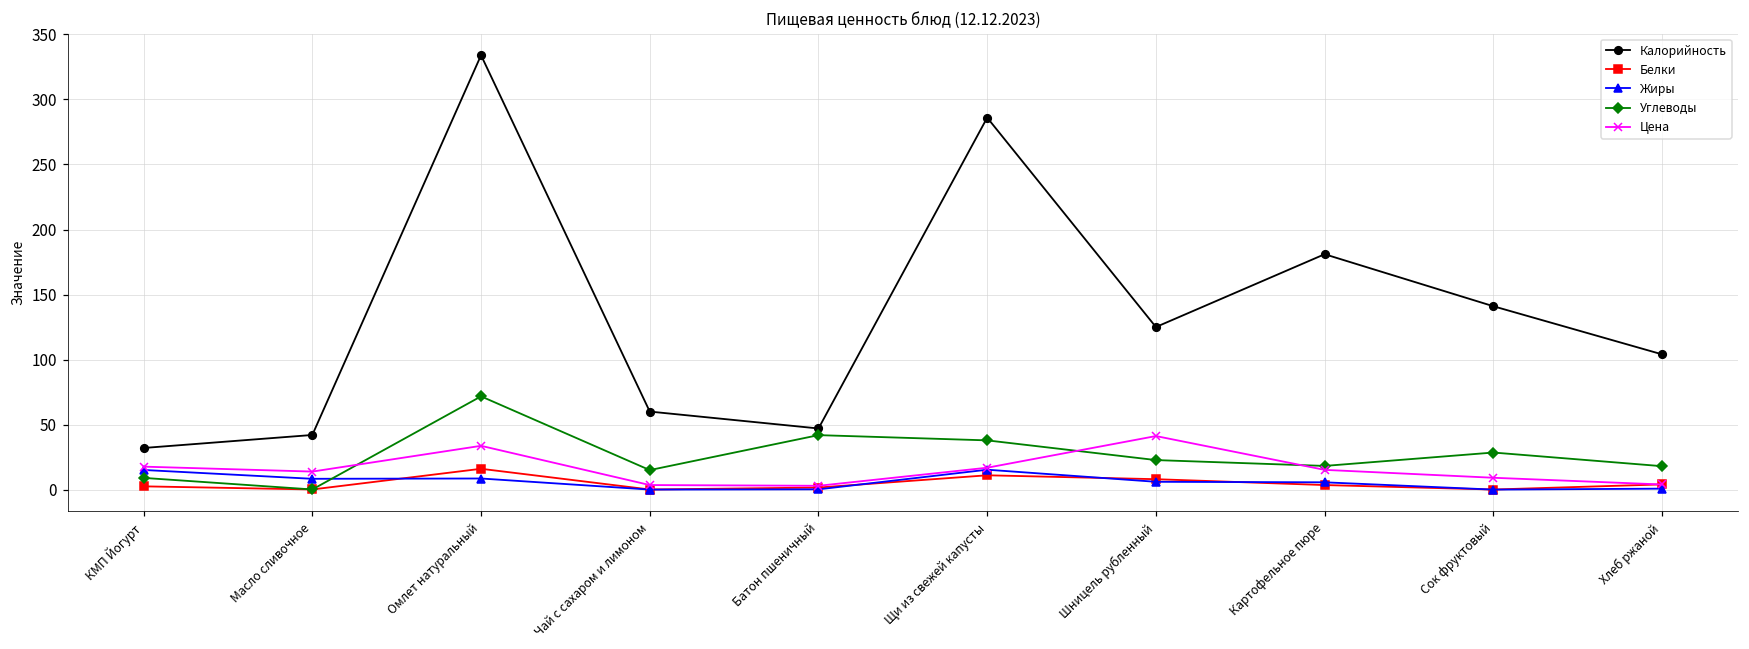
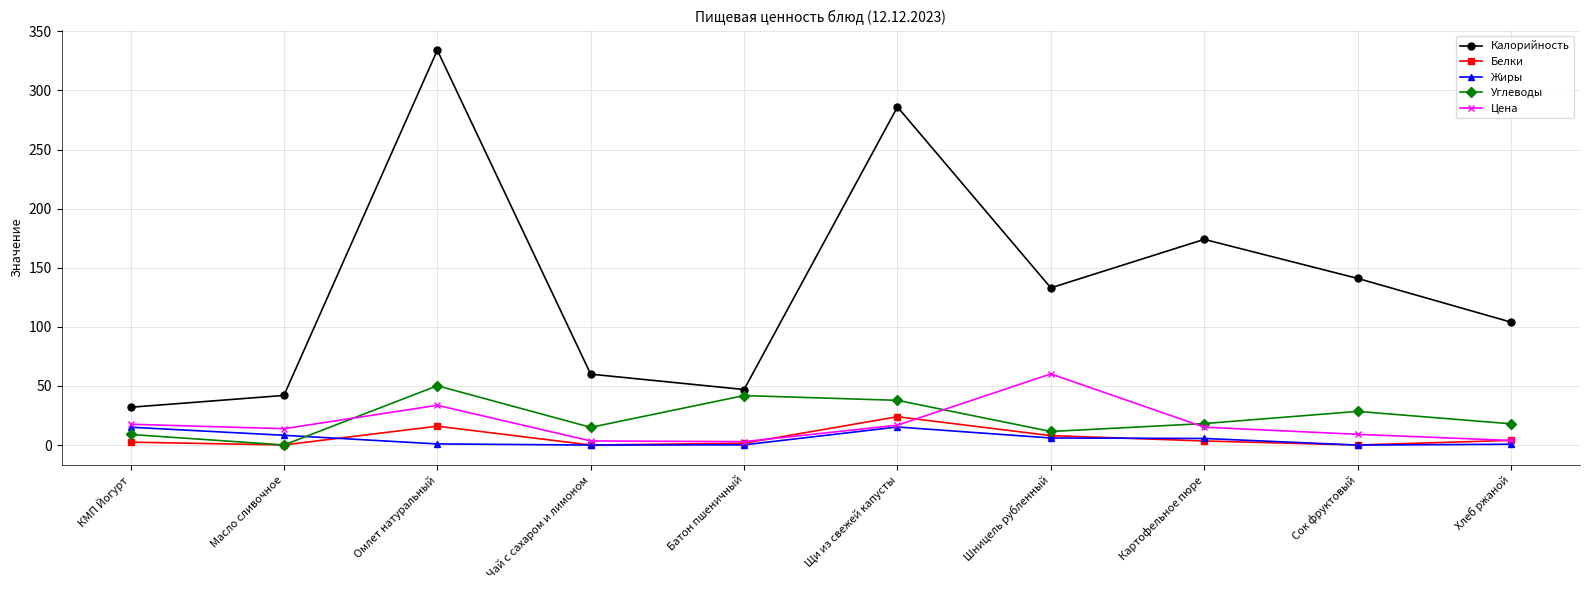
Жиры, Омлет натуральный: 9 -> 1
Углеводы, Омлет натуральный: 72 -> 50
Белки, Щи из свежей капусты: 11 -> 24
Калорийность, Шницель рубленный: 125 -> 133
Углеводы, Шницель рубленный: 23 -> 12
Цена, Шницель рубленный: 41 -> 60
Калорийность, Картофельное пюре: 181 -> 174
